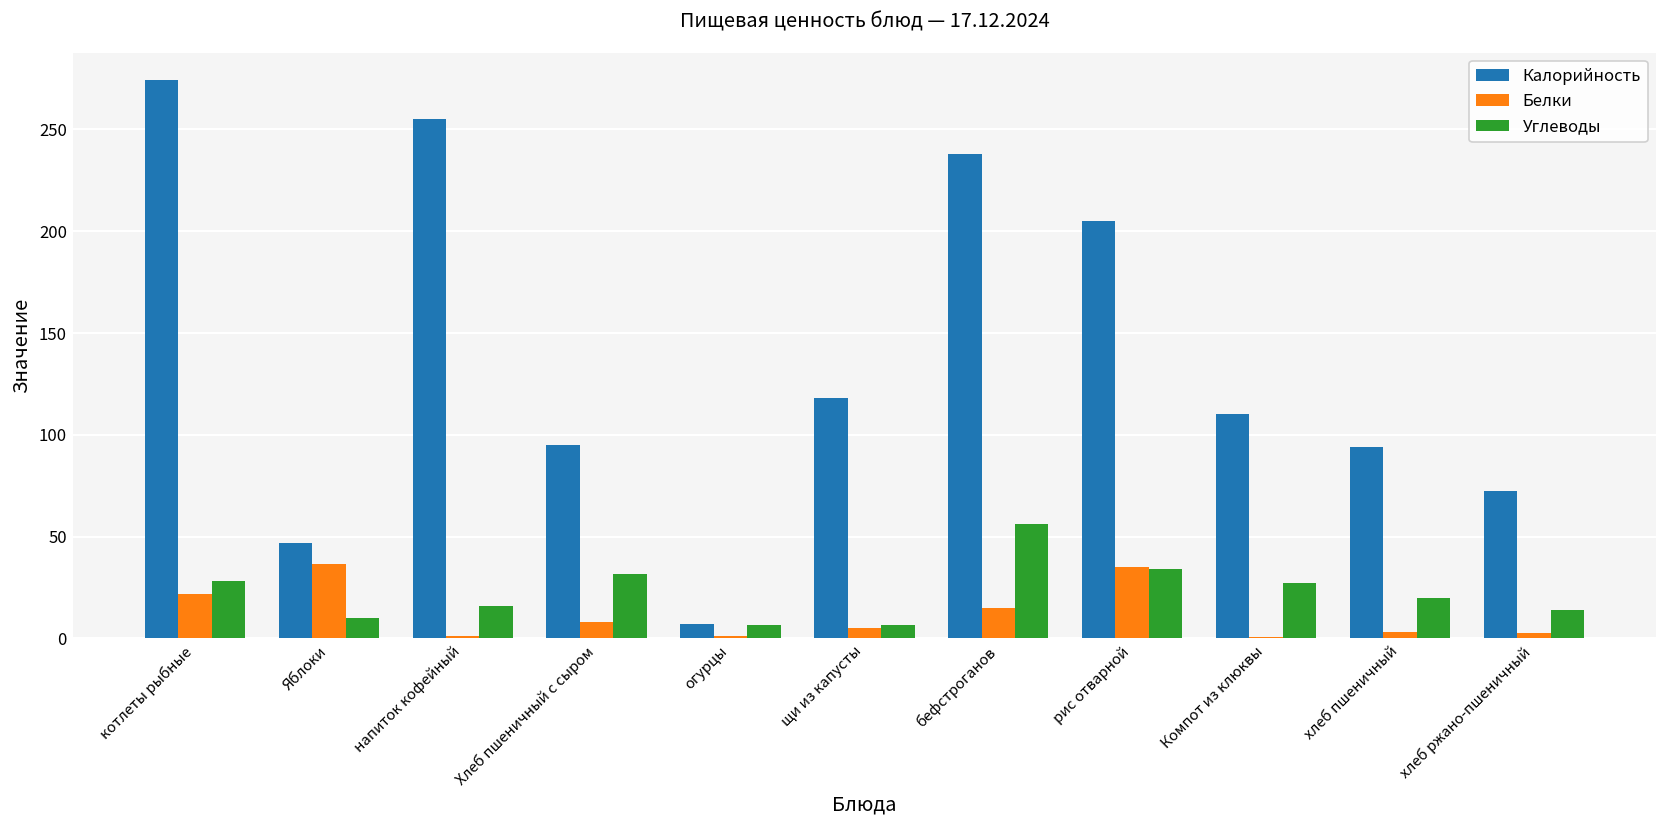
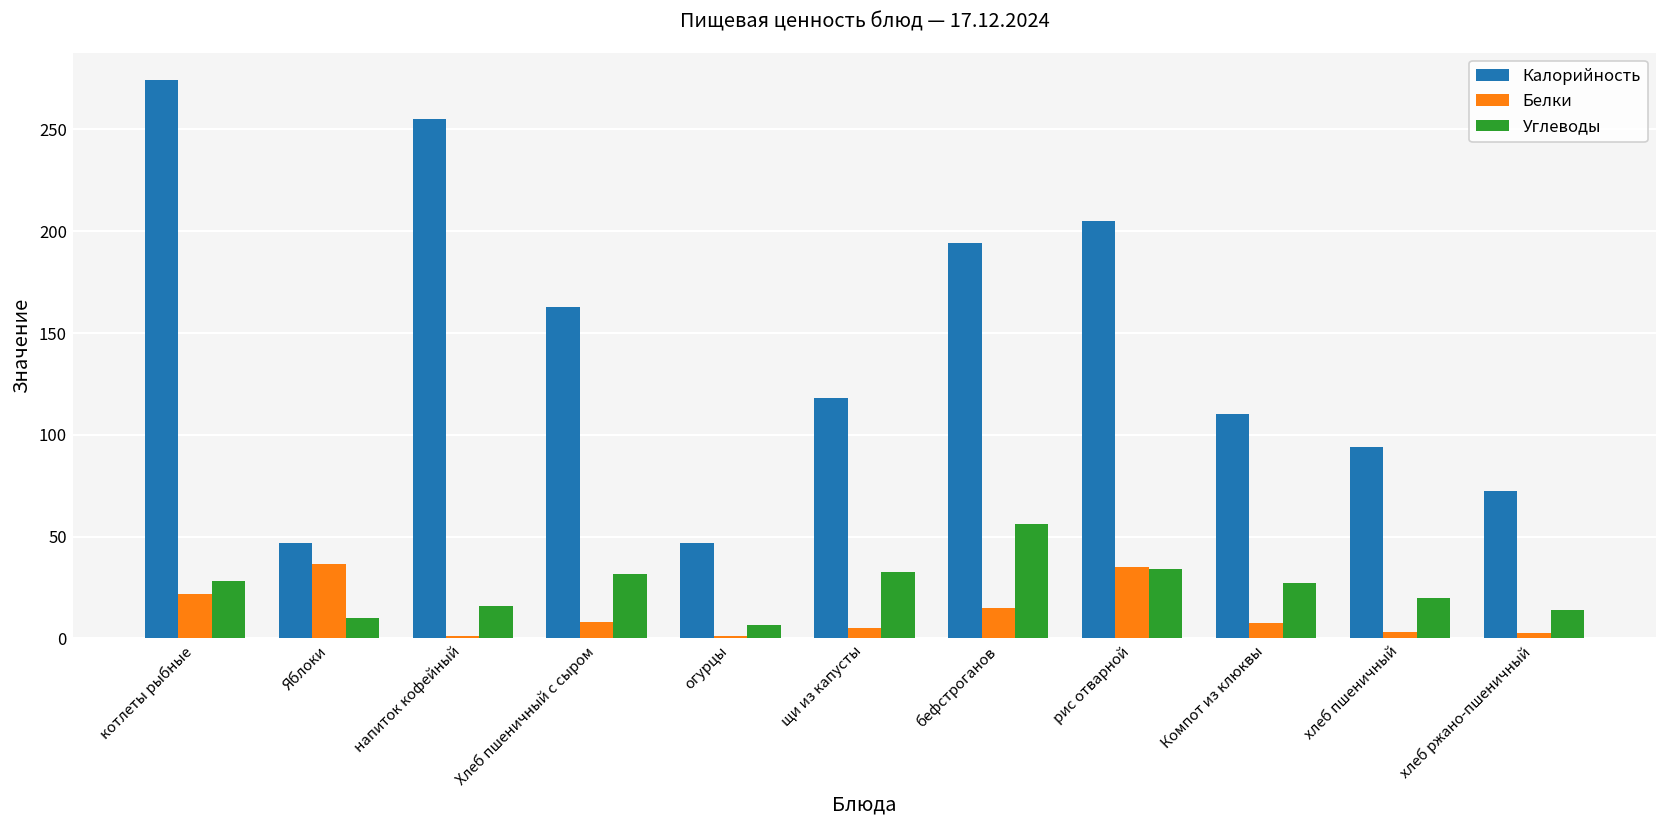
Калорийность, Хлеб пшеничный с сыром: 95 -> 163
Калорийность, огурцы: 7 -> 47
Углеводы, щи из капусты: 7 -> 33
Калорийность, бефстроганов: 238 -> 194
Белки, Компот из клюквы: 1 -> 8
